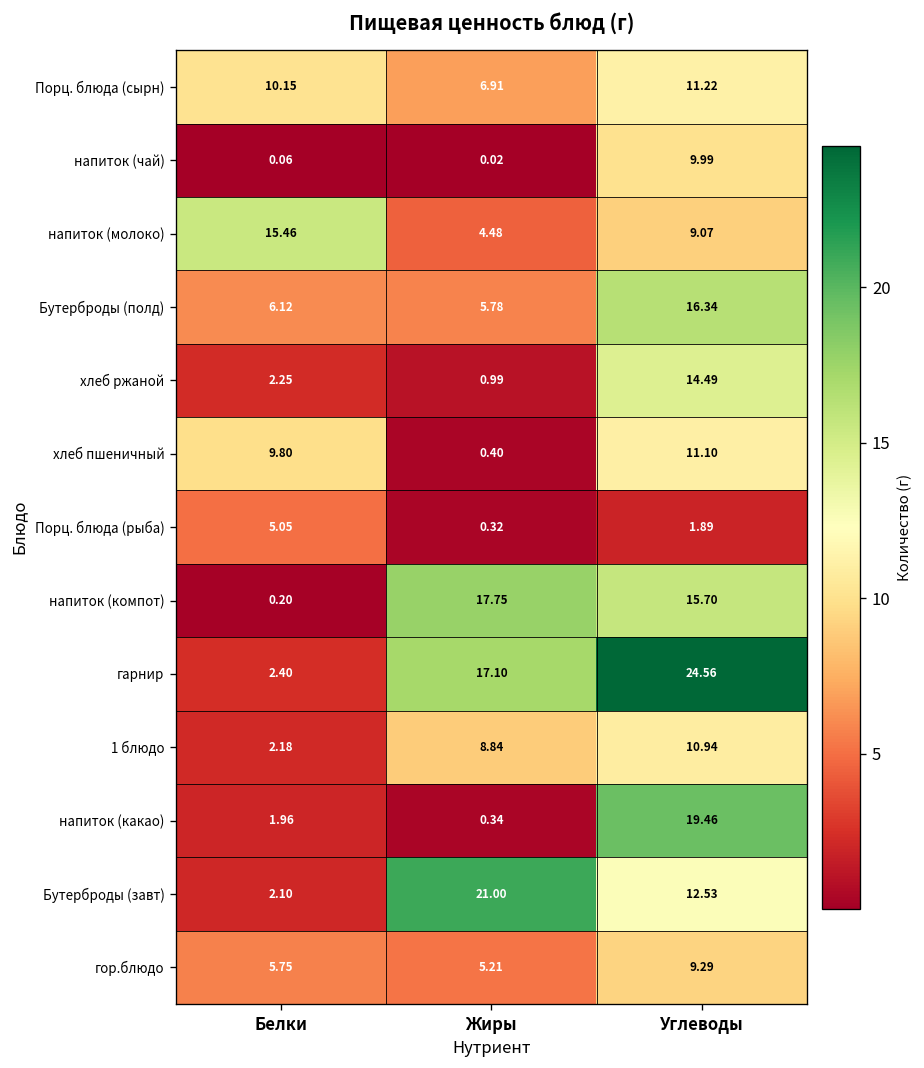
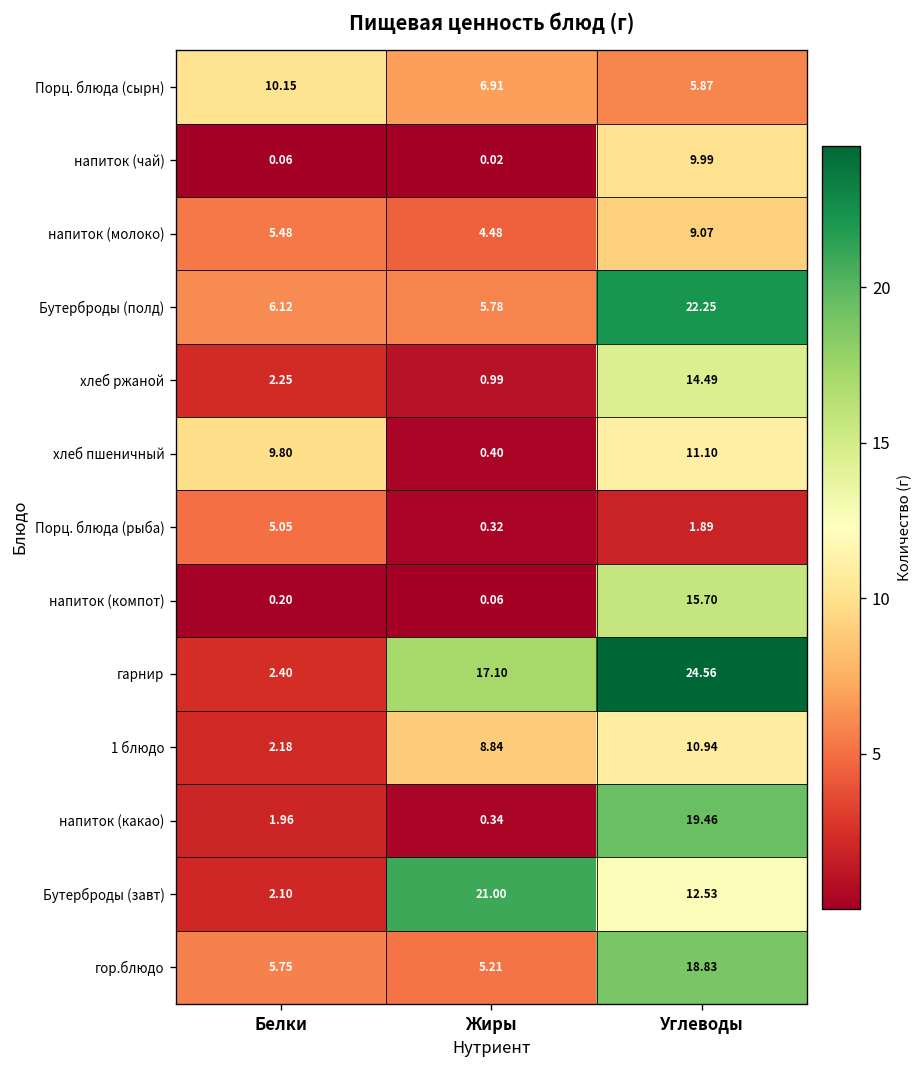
Порц. блюда (сырн), Углеводы: 11.22 -> 5.87
напиток (молоко), Белки: 15.46 -> 5.48
Бутерброды (полд), Углеводы: 16.34 -> 22.25
напиток (компот), Жиры: 17.75 -> 0.06
гор.блюдо, Углеводы: 9.29 -> 18.83
